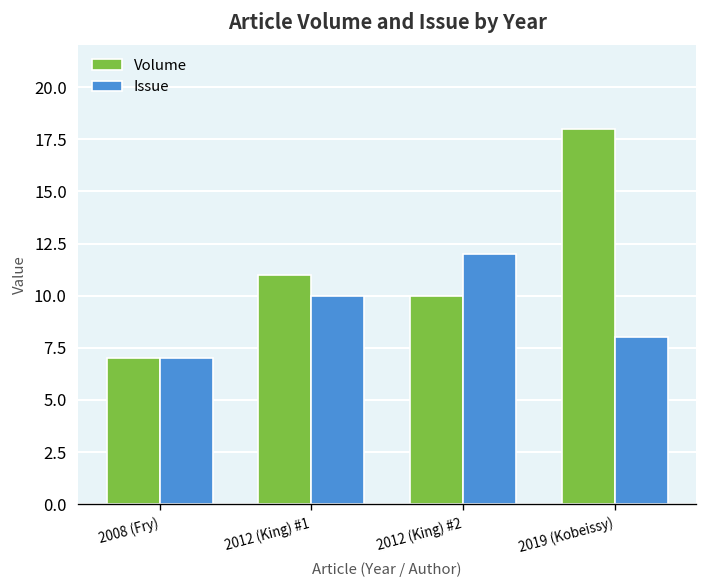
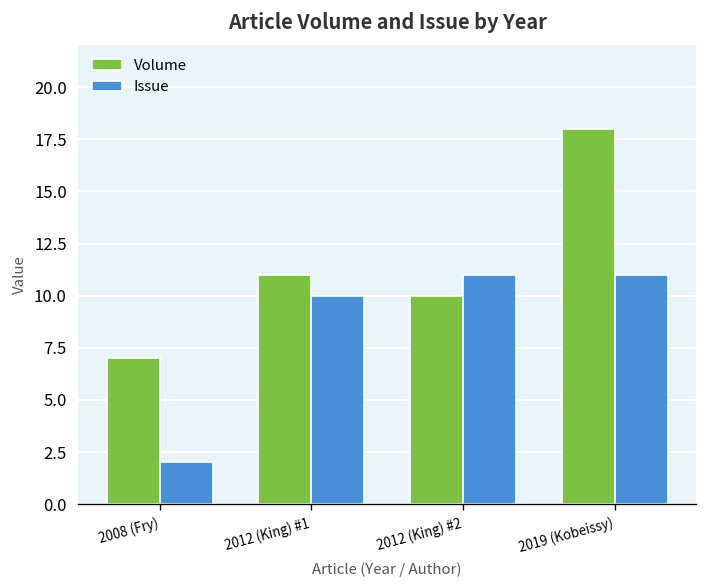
Issue, 2008 (Fry): 7 -> 2
Issue, 2012 (King) #2: 12 -> 11
Issue, 2019 (Kobeissy): 8 -> 11
